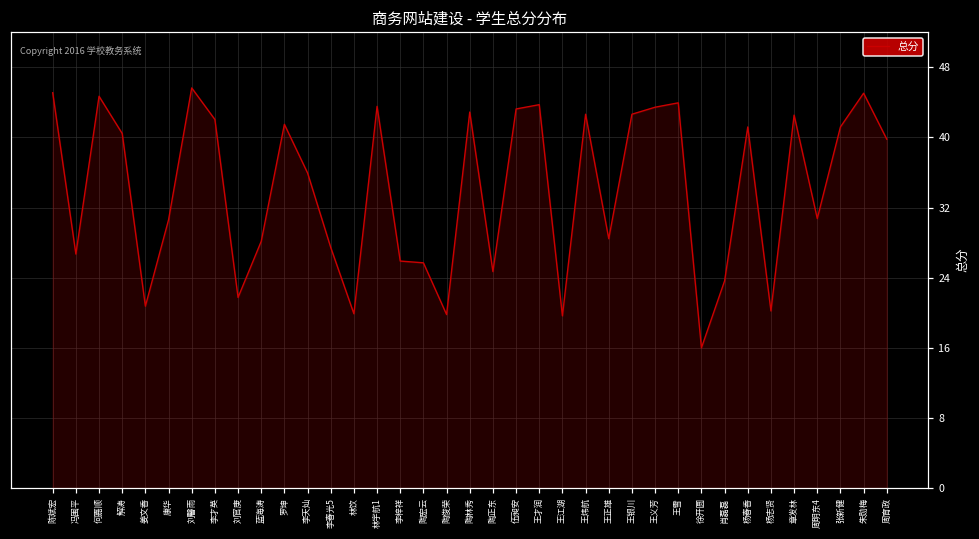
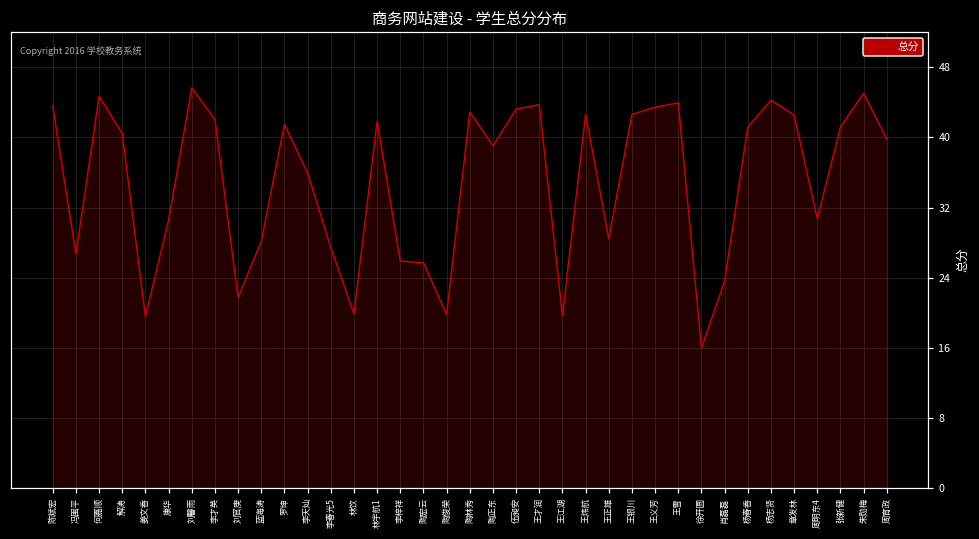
陈斌宏: 45 -> 44
姜文香: 21 -> 20
林宇航1: 44 -> 42
陶正东: 25 -> 39
杨志贤: 20 -> 44
